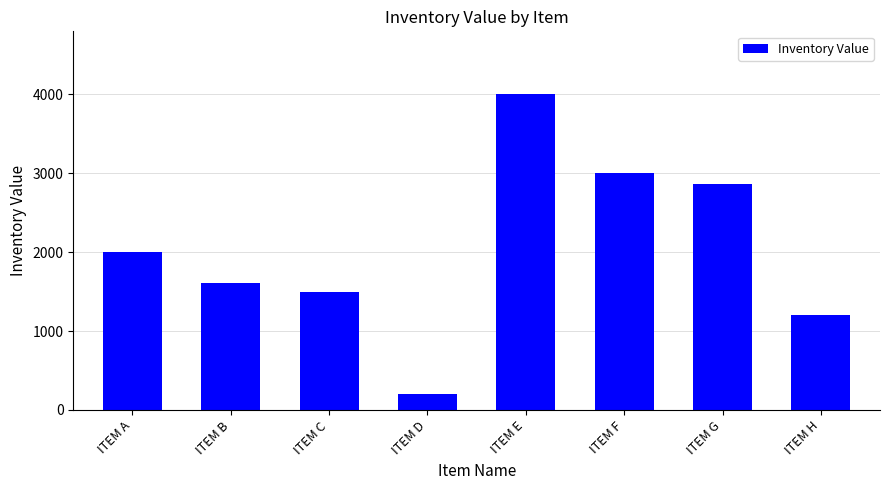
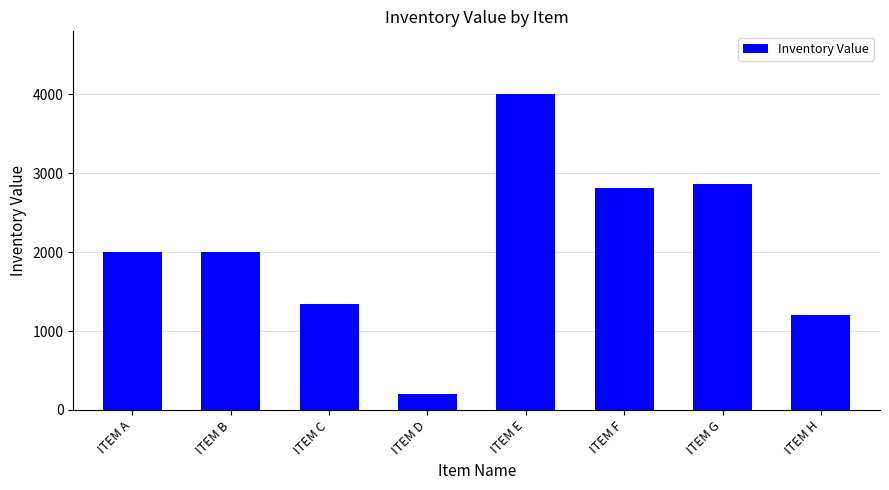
ITEM B: 1600 -> 2000
ITEM C: 1500 -> 1300
ITEM F: 3000 -> 2800
